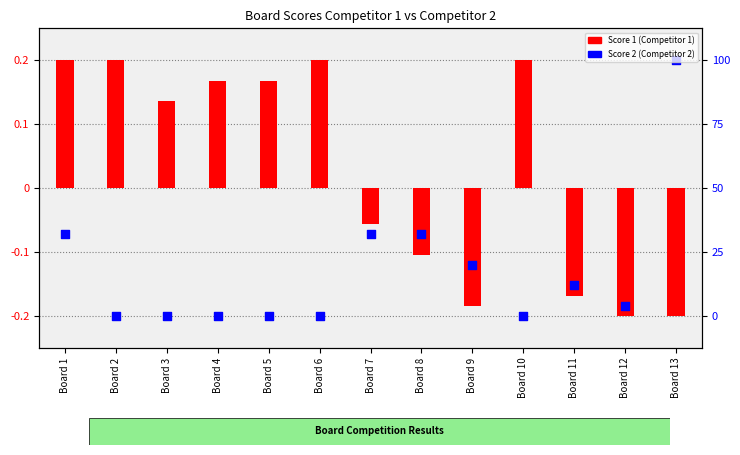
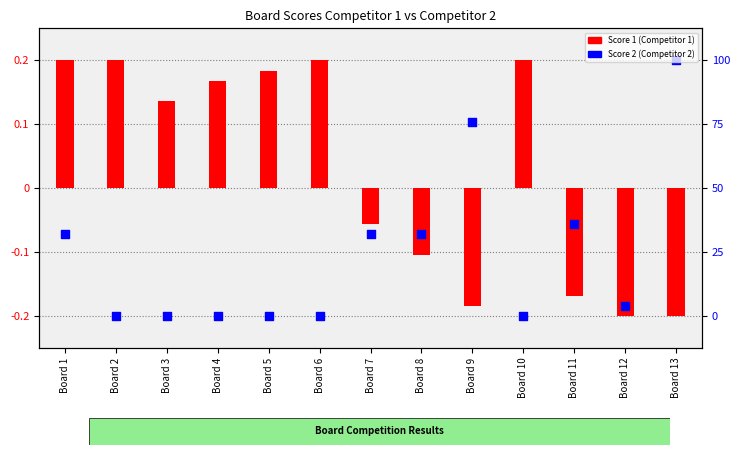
Score 1 (Competitor 1), Board 5: 0.17 -> 0.18
Score 2 (Competitor 2), Board 9: -0.12 -> 0.10
Score 2 (Competitor 2), Board 11: -0.15 -> -0.06
